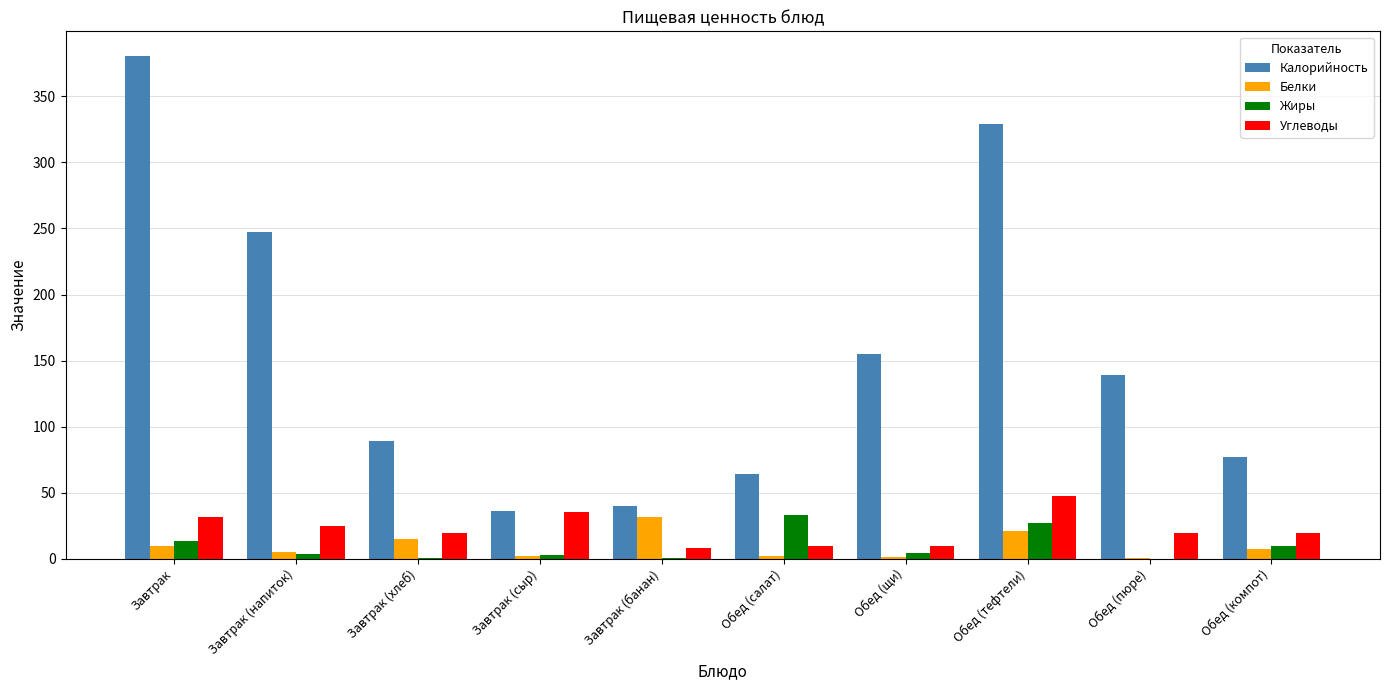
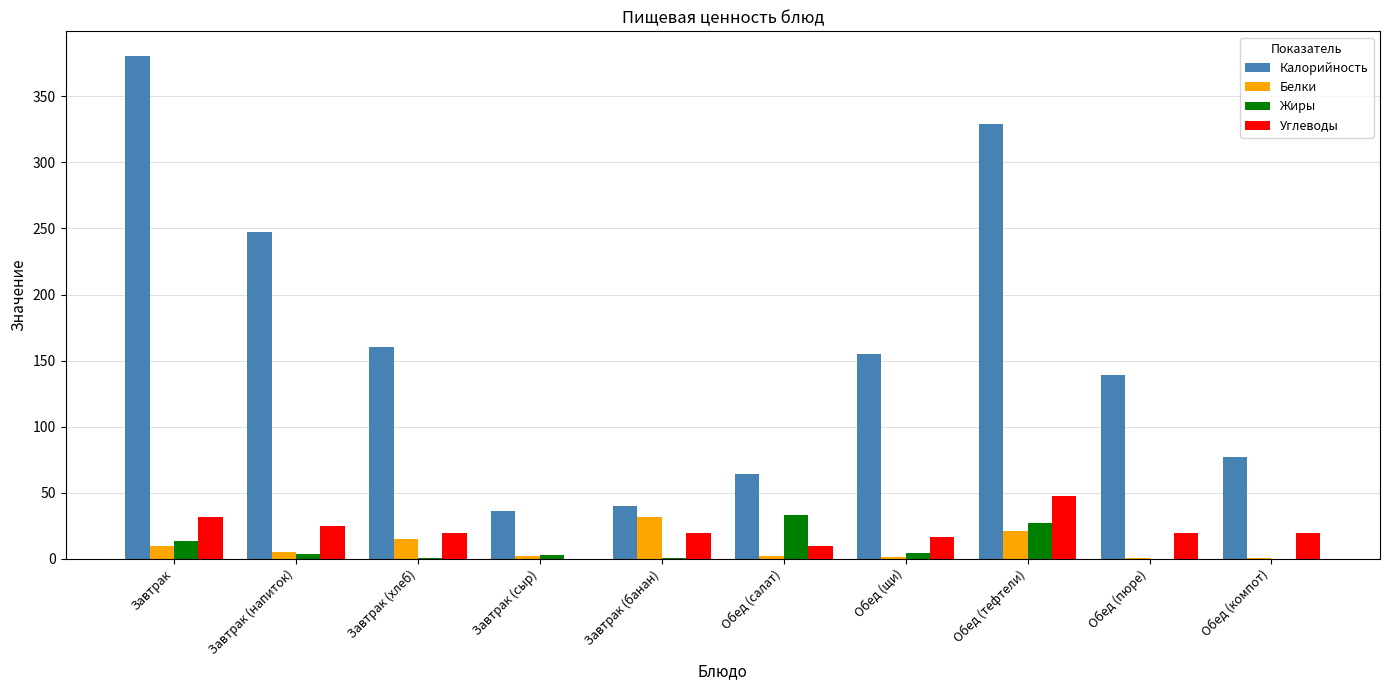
Калорийность, Завтрак (хлеб): 89 -> 160
Углеводы, Завтрак (сыр): 36 -> 0
Углеводы, Завтрак (банан): 8 -> 19
Углеводы, Обед (щи): 9 -> 16
Белки, Обед (компот): 7 -> 0
Жиры, Обед (компот): 10 -> 0
